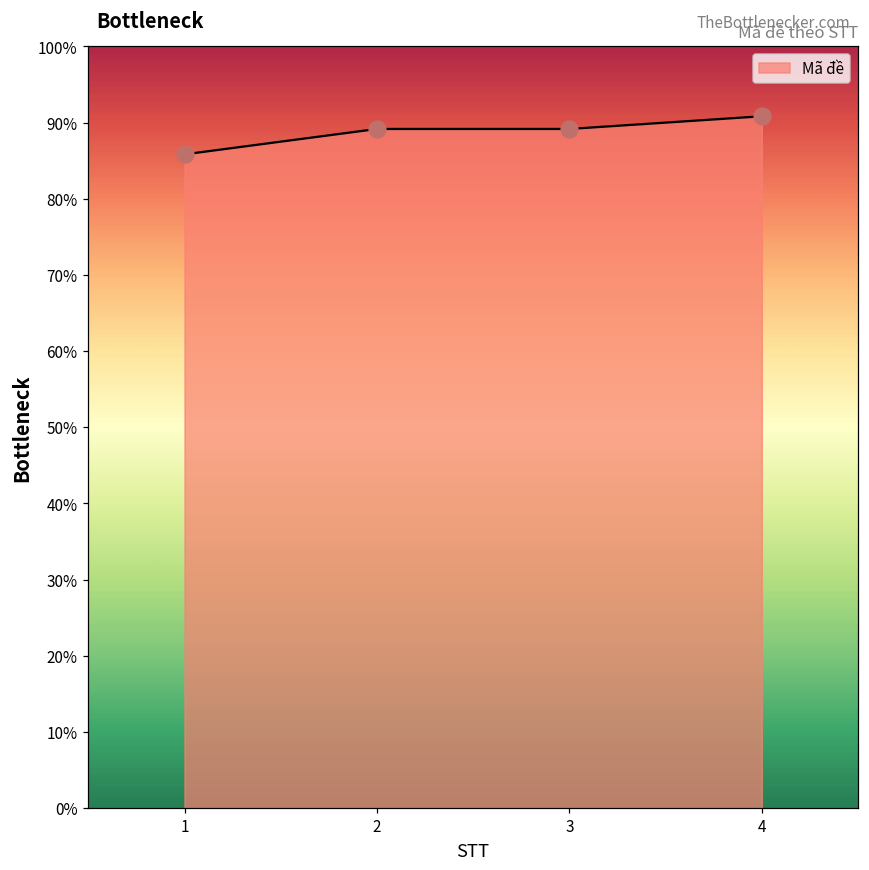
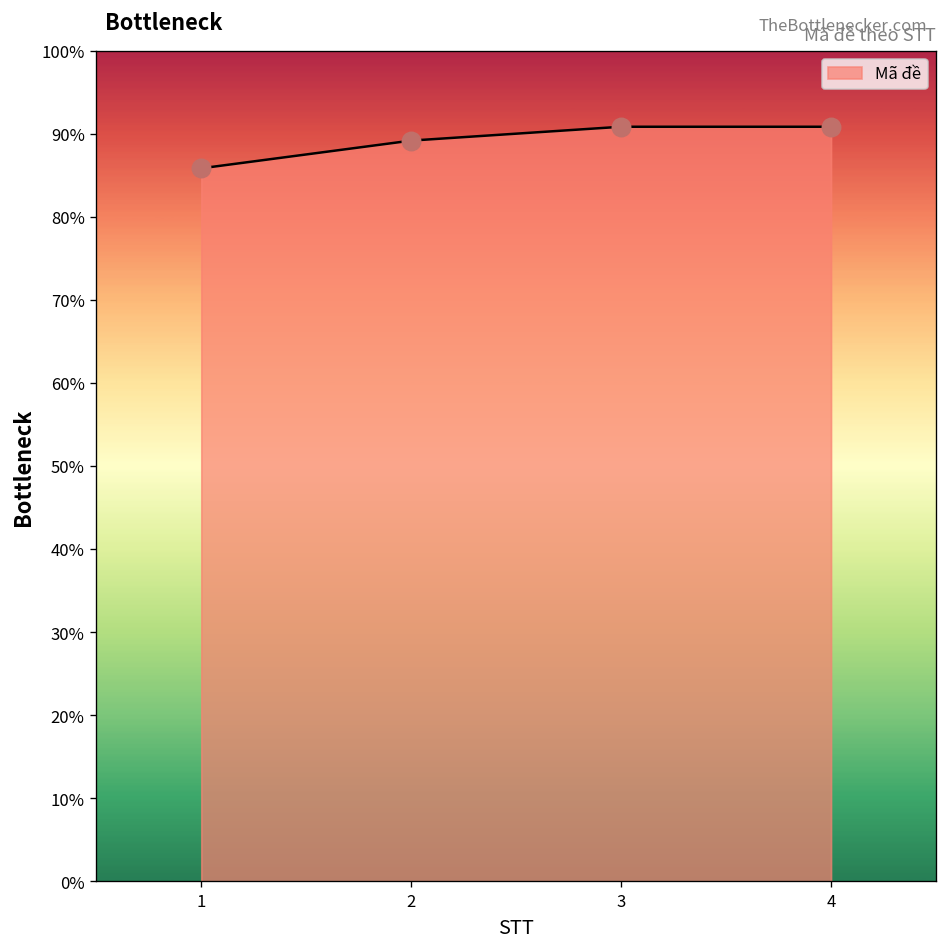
3: 89% -> 91%
